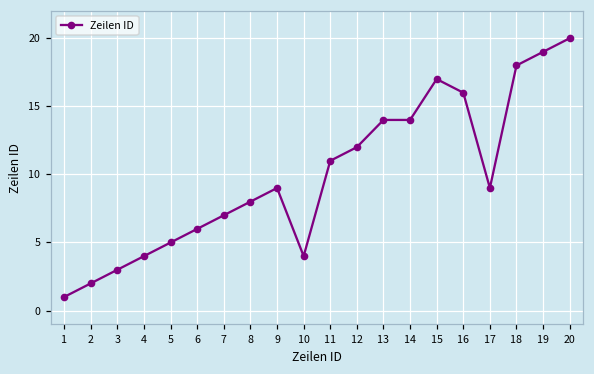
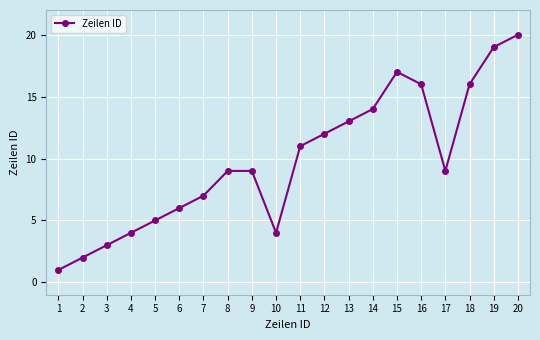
8: 8 -> 9
13: 14 -> 13
18: 18 -> 16
